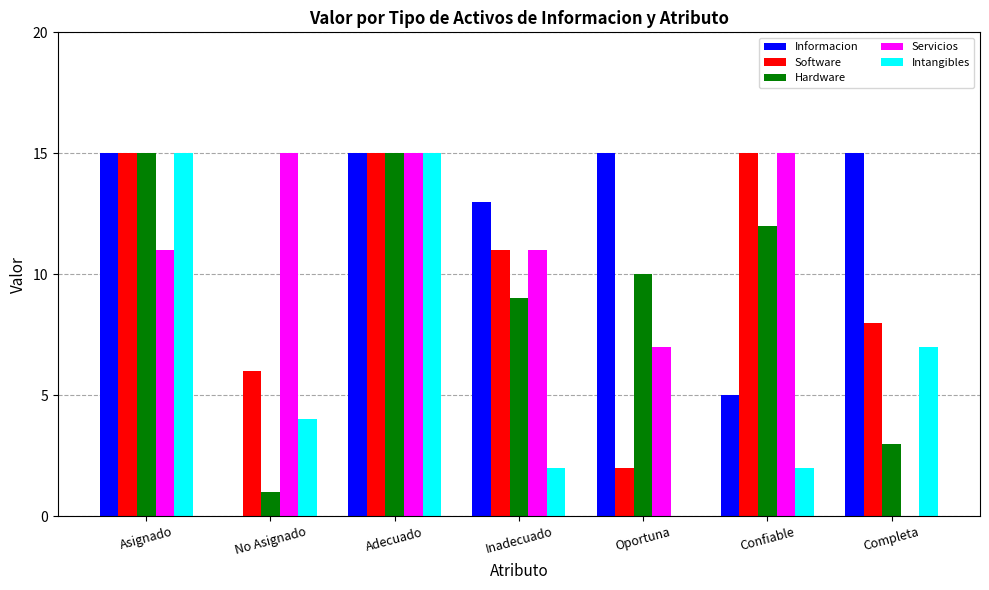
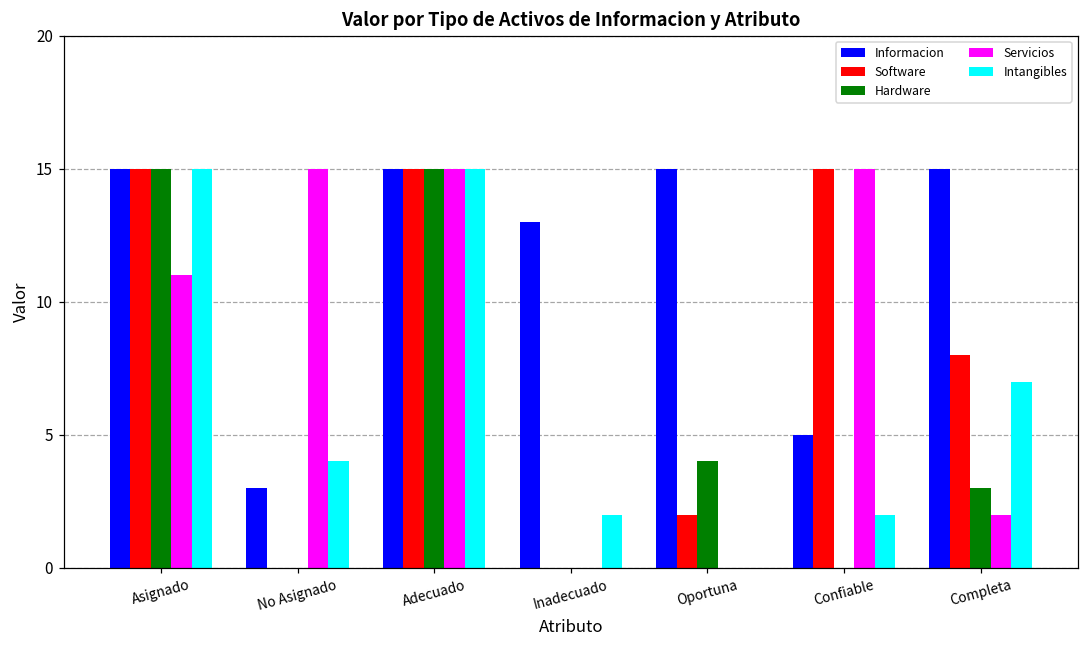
Informacion, No Asignado: 0 -> 3
Software, No Asignado: 6 -> 0
Hardware, No Asignado: 1 -> 0
Software, Inadecuado: 11 -> 0
Hardware, Inadecuado: 9 -> 0
Servicios, Inadecuado: 11 -> 0
Hardware, Oportuna: 10 -> 4
Servicios, Oportuna: 7 -> 0
Hardware, Confiable: 12 -> 0
Servicios, Completa: 0 -> 2
